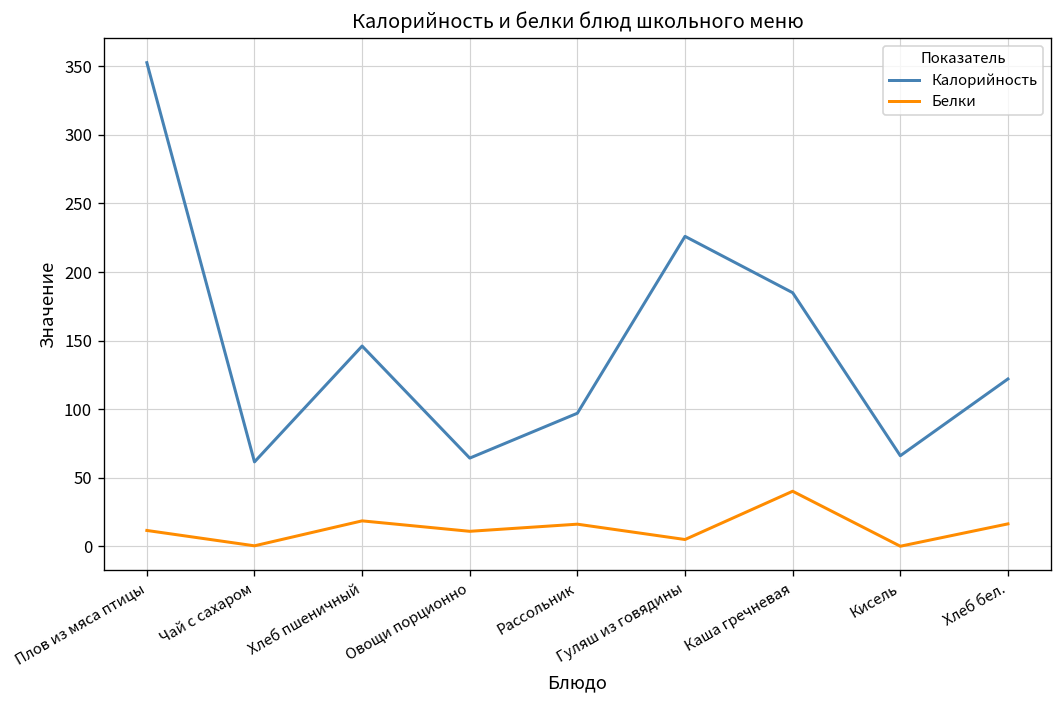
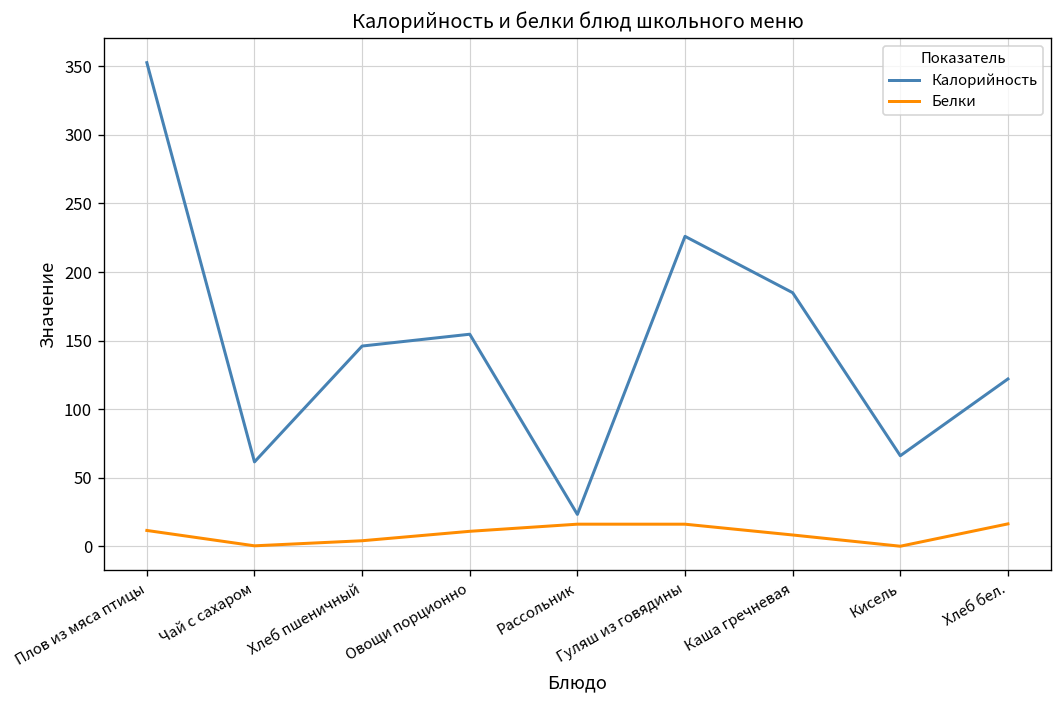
Белки, Хлеб пшеничный: 19 -> 4
Калорийность, Овощи порционно: 64 -> 155
Калорийность, Рассольник: 97 -> 23
Белки, Гуляш из говядины: 5 -> 16
Белки, Каша гречневая: 40 -> 8
